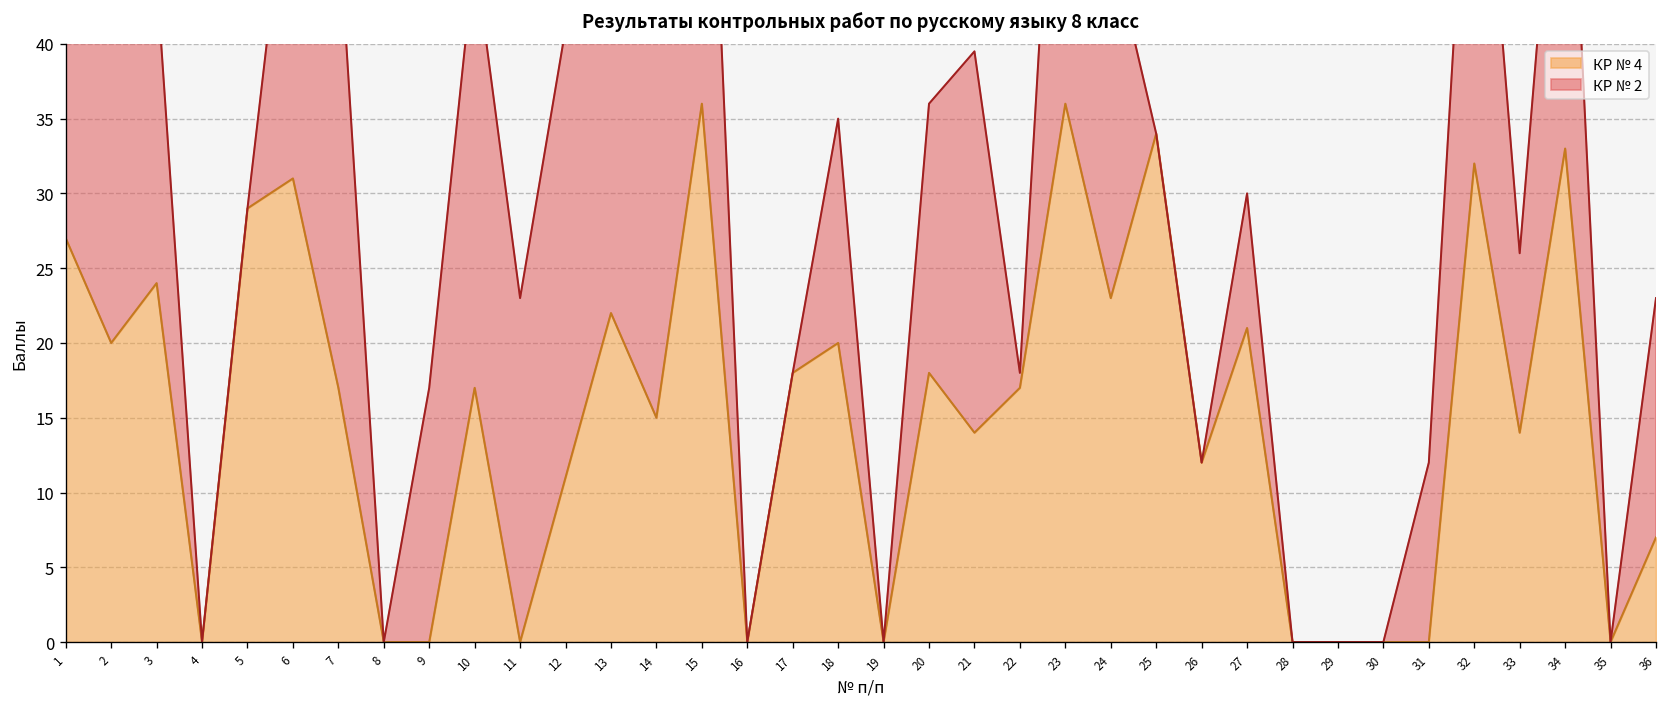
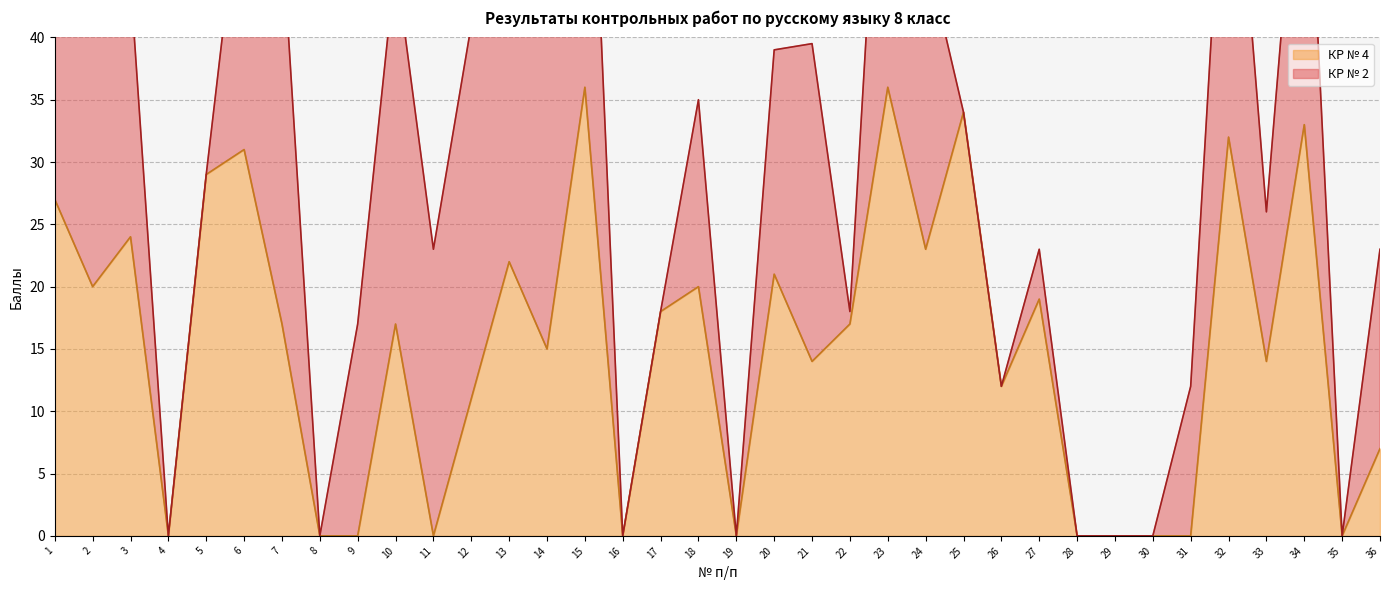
КР № 4, 20: 18 -> 21
КР № 4, 27: 21 -> 19
КР № 2, 27: 9 -> 4
